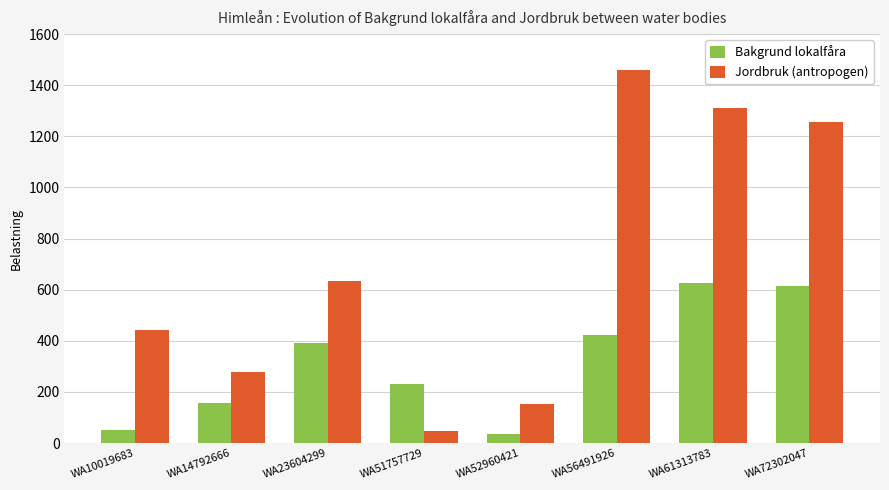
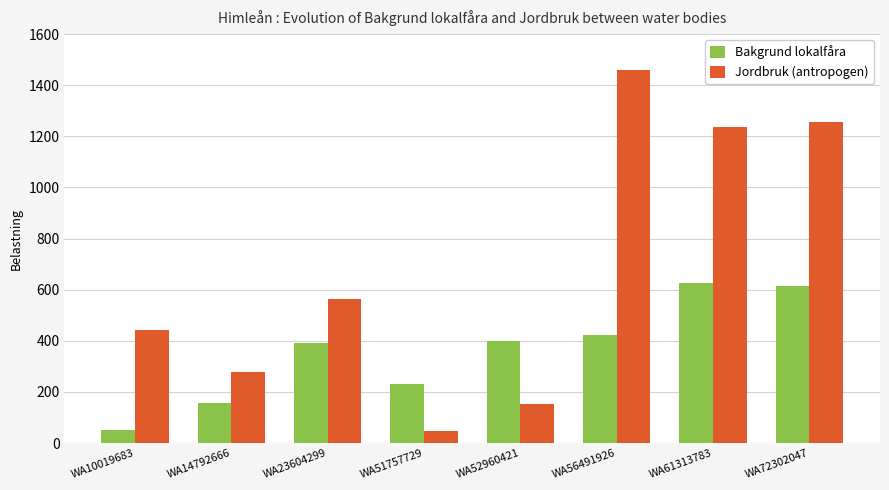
Jordbruk (antropogen), WA23604299: 630 -> 560
Bakgrund lokalfåra, WA52960421: 40 -> 400
Jordbruk (antropogen), WA61313783: 1310 -> 1240
